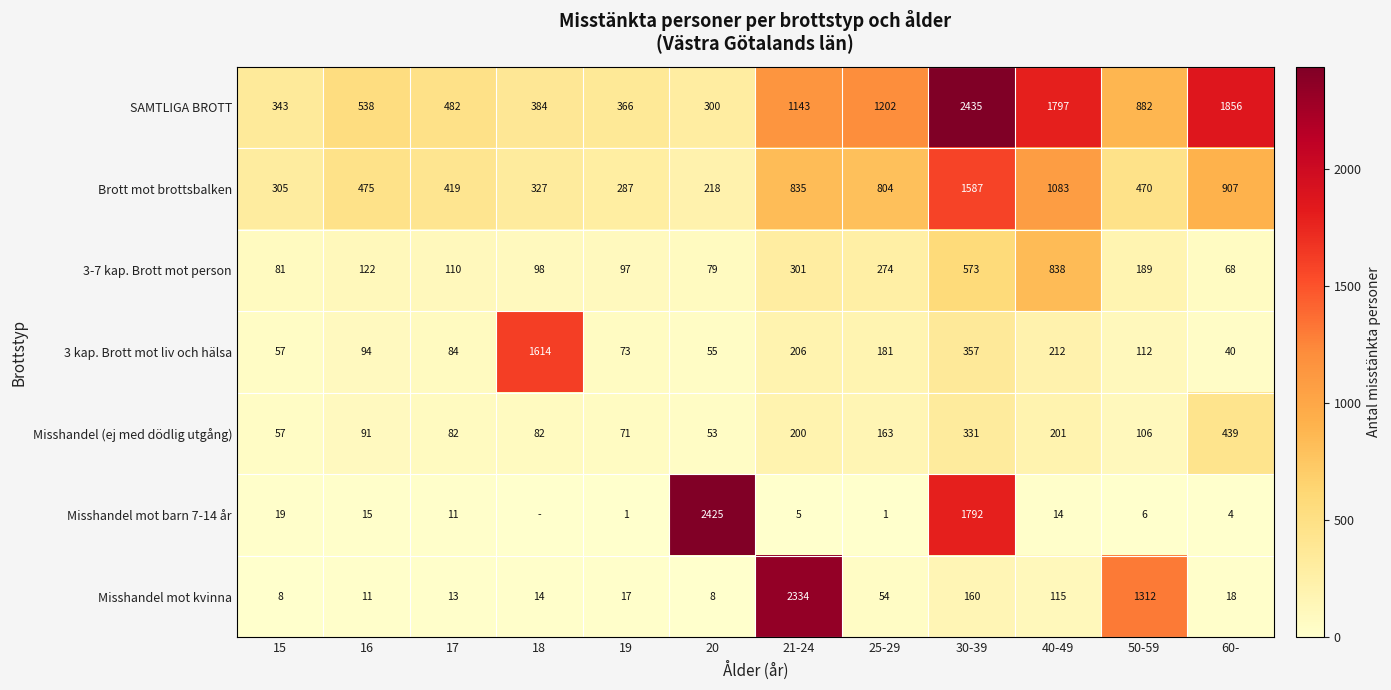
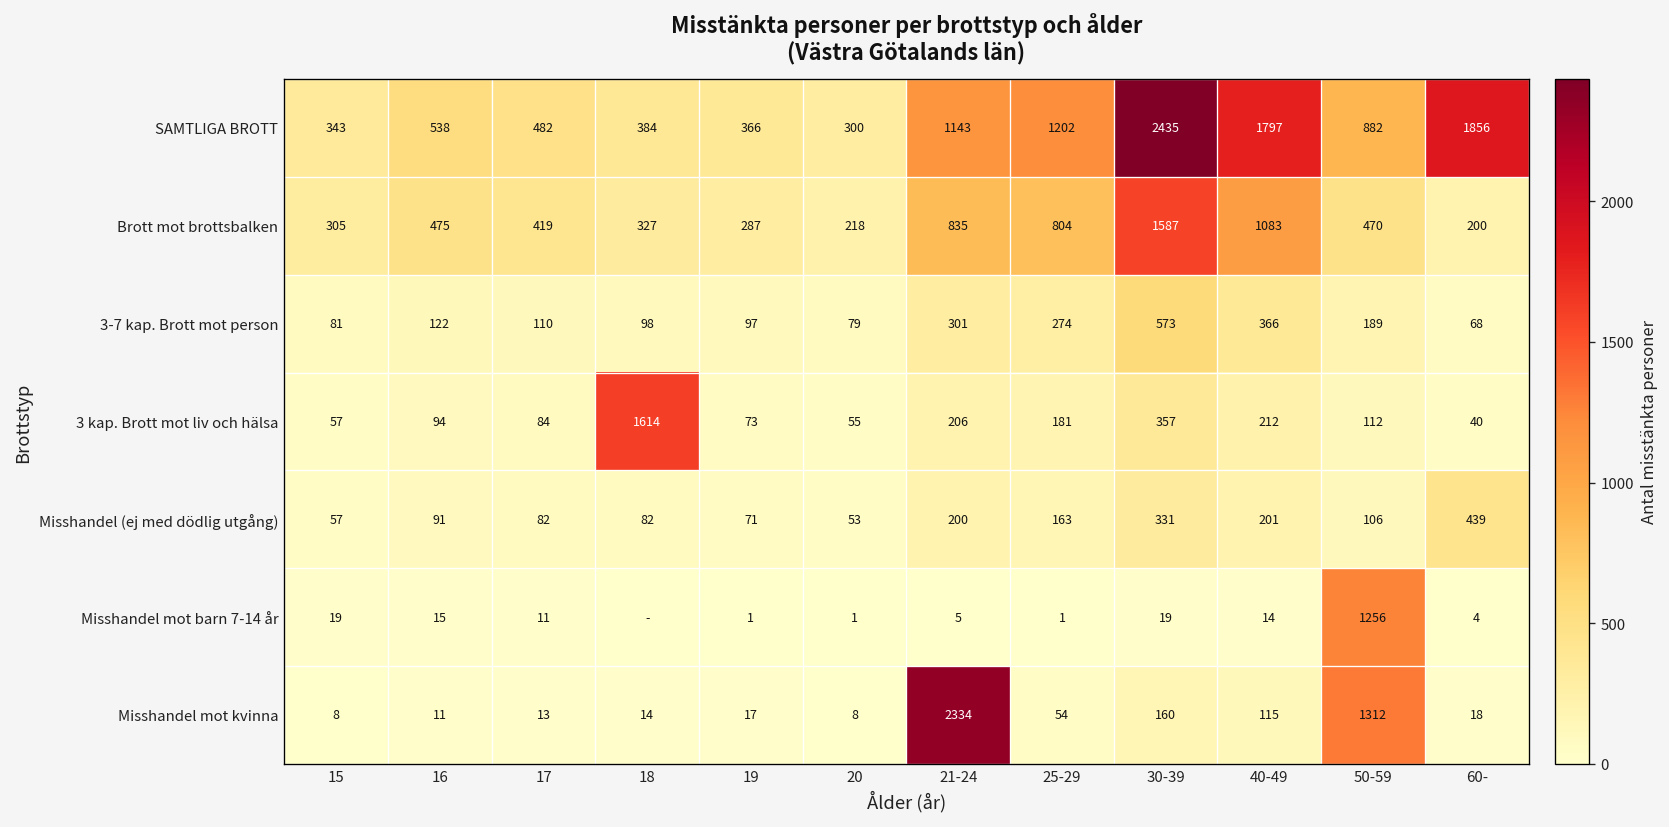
Brott mot brottsbalken, 60-: 907 -> 200
3-7 kap. Brott mot person, 40-49: 838 -> 366
Misshandel mot barn 7-14 år, 20: 2425 -> 1
Misshandel mot barn 7-14 år, 30-39: 1792 -> 19
Misshandel mot barn 7-14 år, 50-59: 6 -> 1256
